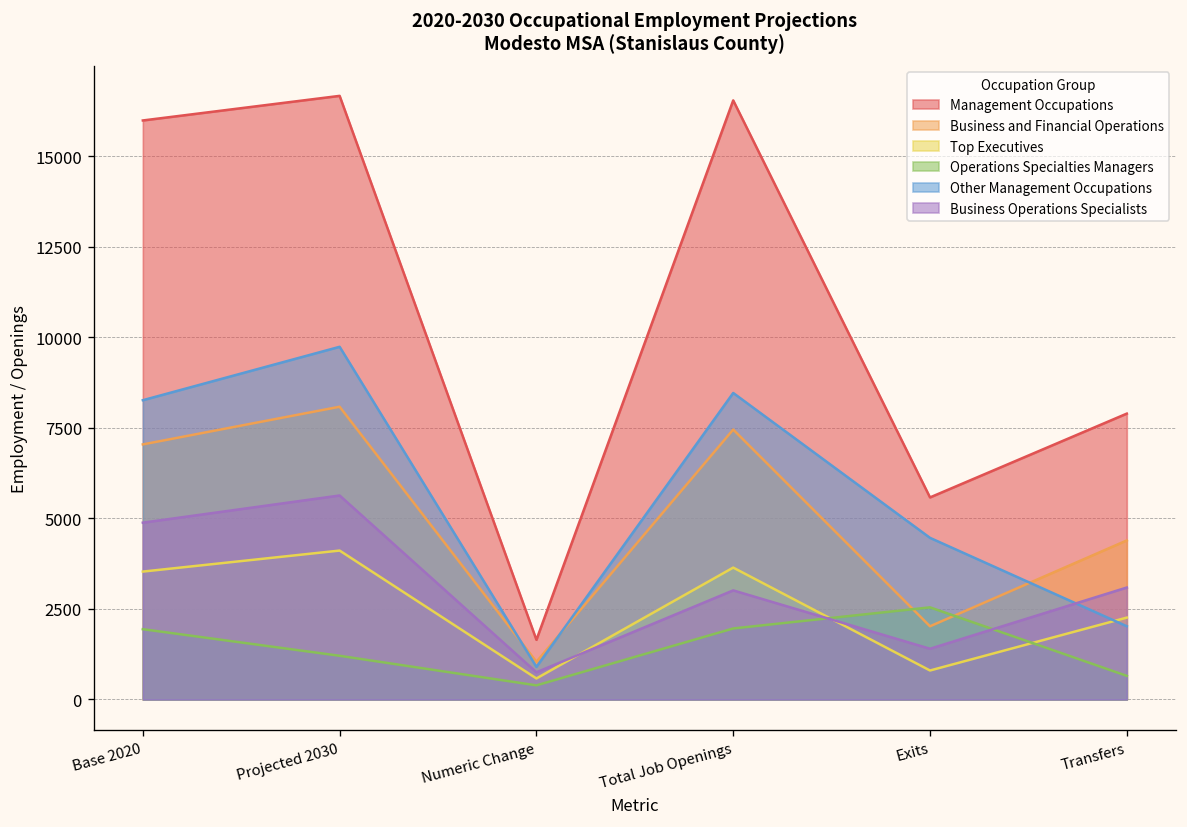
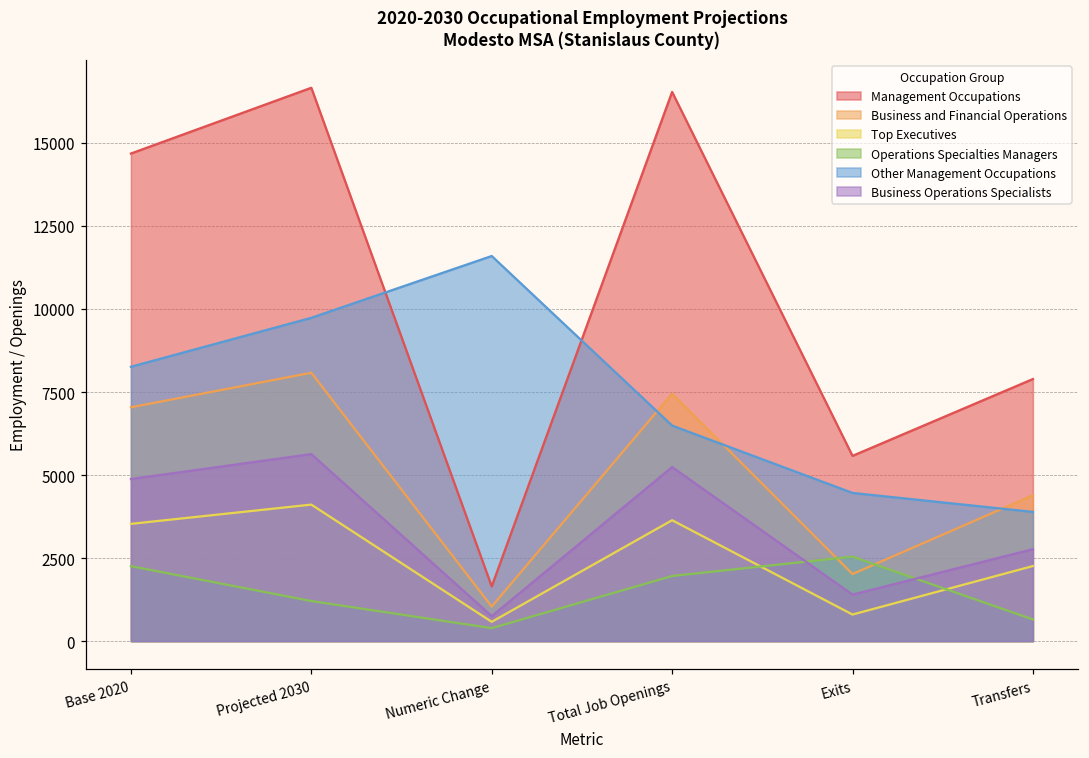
Management Occupations, Base 2020: 16000 -> 14700
Operations Specialties Managers, Base 2020: 1900 -> 2300
Other Management Occupations, Numeric Change: 900 -> 11600
Other Management Occupations, Total Job Openings: 8500 -> 6500
Business Operations Specialists, Total Job Openings: 3000 -> 5200
Other Management Occupations, Transfers: 2000 -> 3900
Business Operations Specialists, Transfers: 3100 -> 2800
